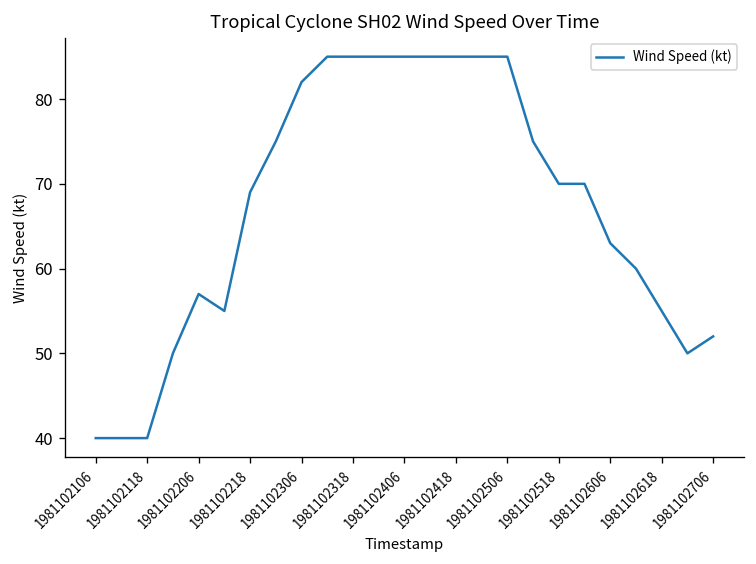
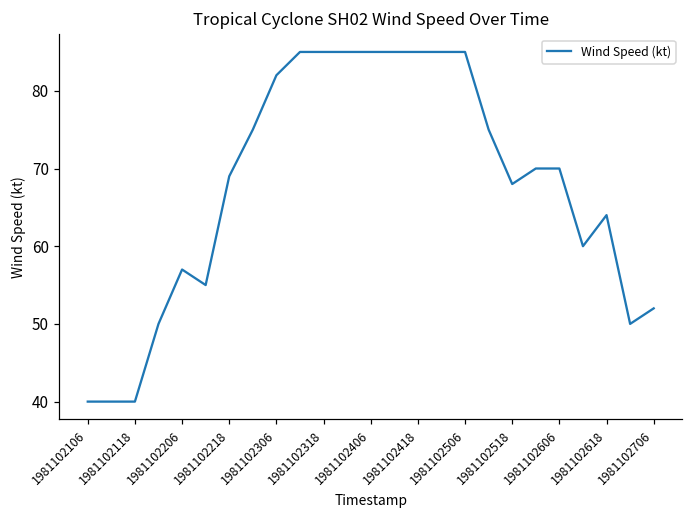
1981102518: 70 -> 68
1981102606: 63 -> 70
1981102618: 55 -> 64
